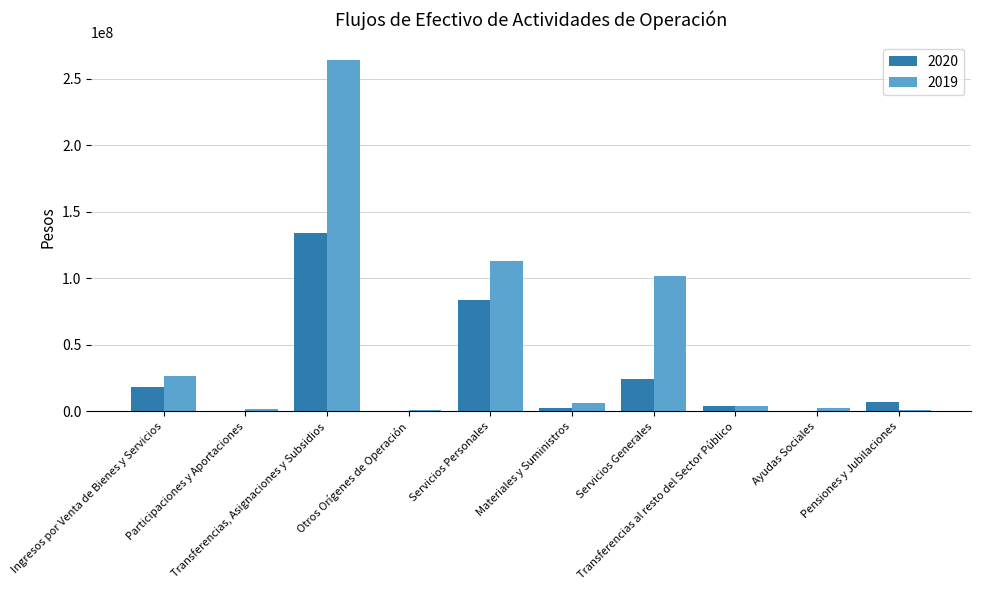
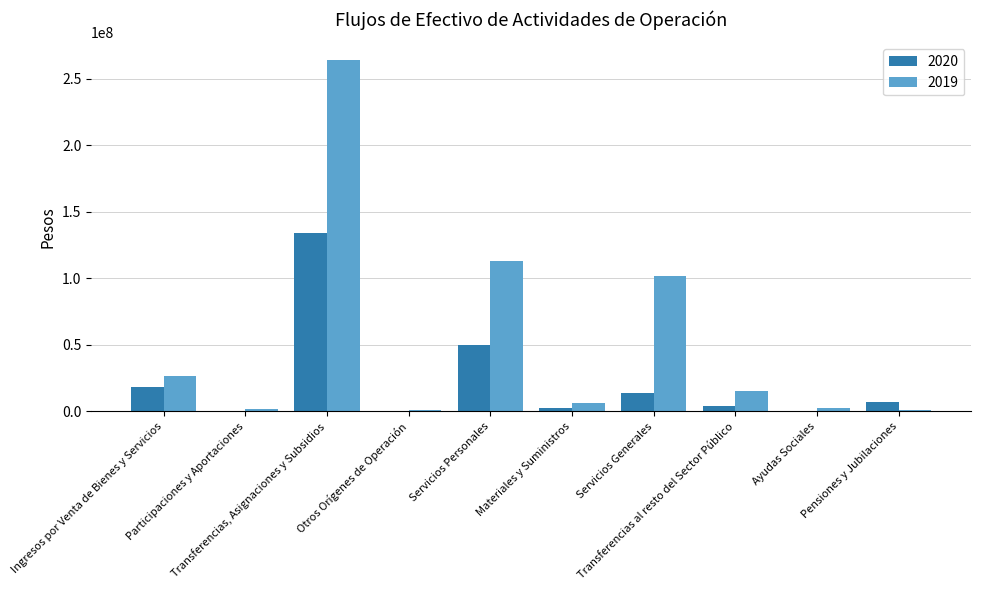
2020, Servicios Personales: 83000000 -> 49000000
2020, Servicios Generales: 25000000 -> 14000000
2019, Transferencias al resto del Sector Público: 4000000 -> 15000000
